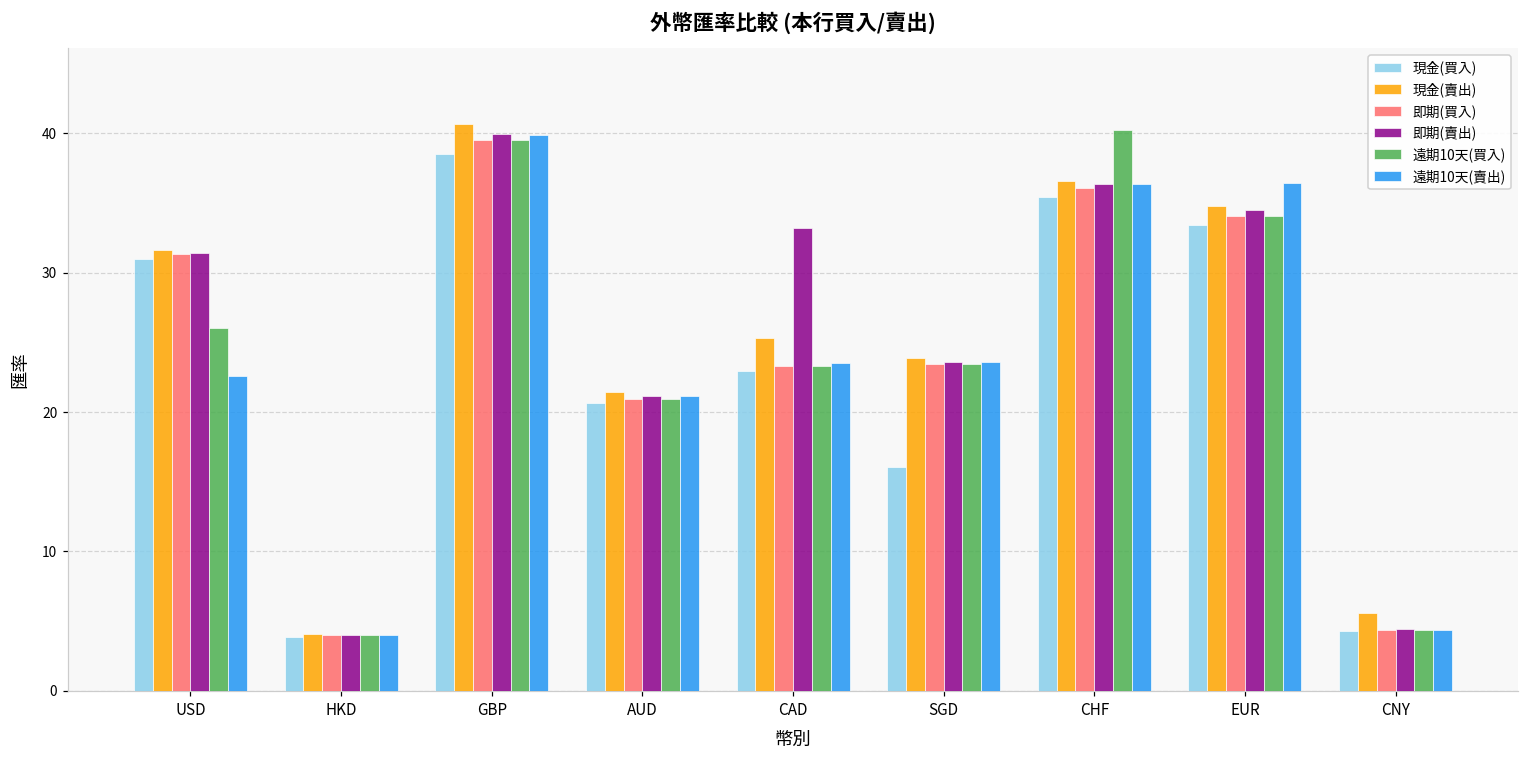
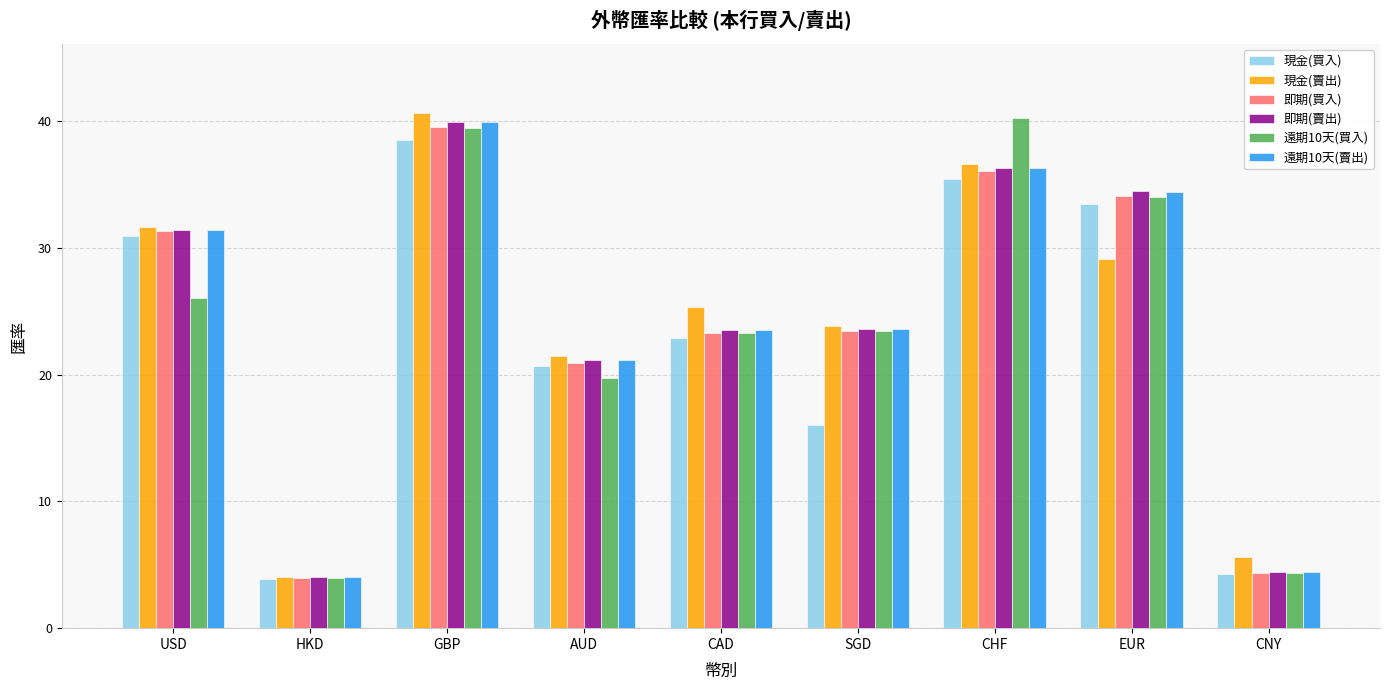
遠期10天(賣出), USD: 22.6 -> 31.4
遠期10天(買入), AUD: 20.9 -> 19.7
即期(賣出), CAD: 33.2 -> 23.5
現金(賣出), EUR: 34.8 -> 29.1
遠期10天(賣出), EUR: 36.4 -> 34.4
